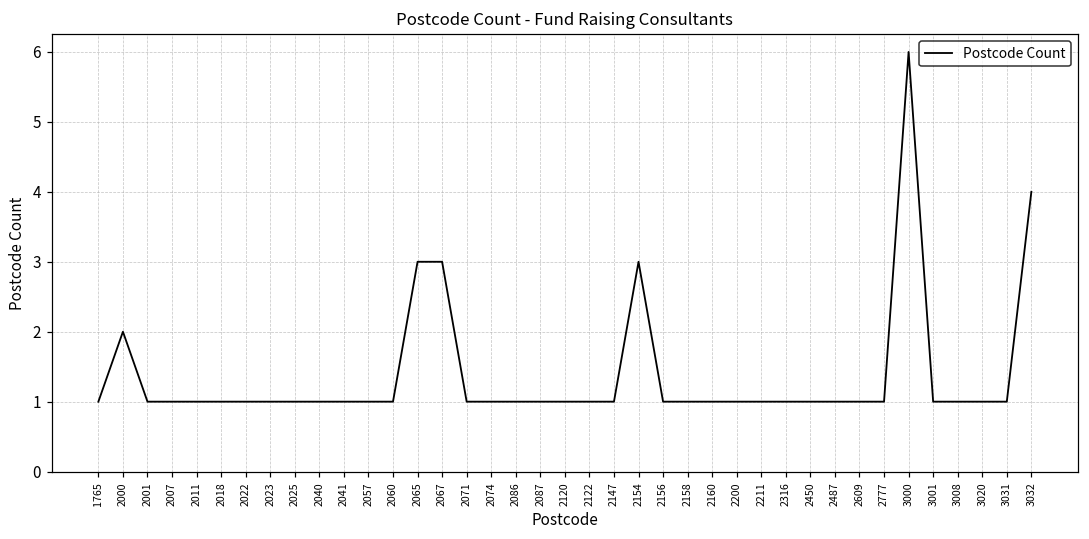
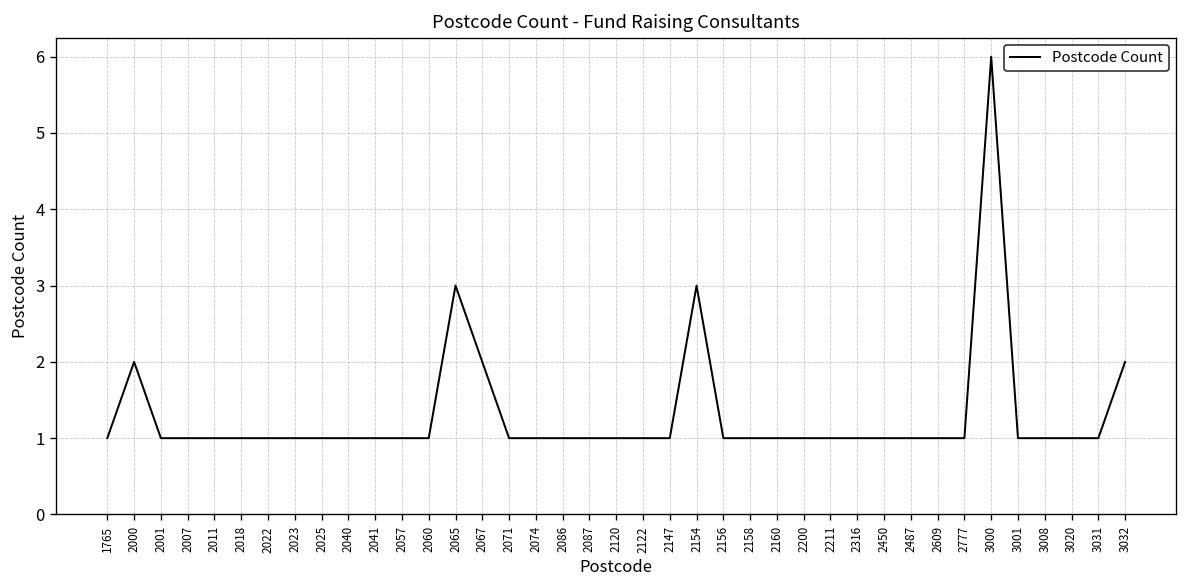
2067: 3 -> 2
3032: 4 -> 2
